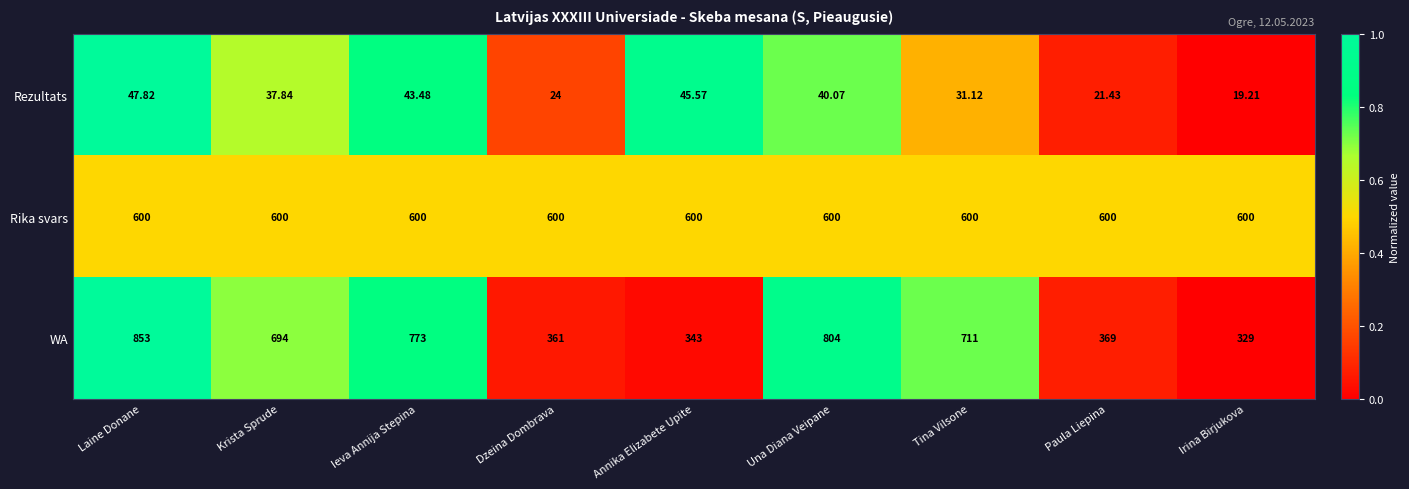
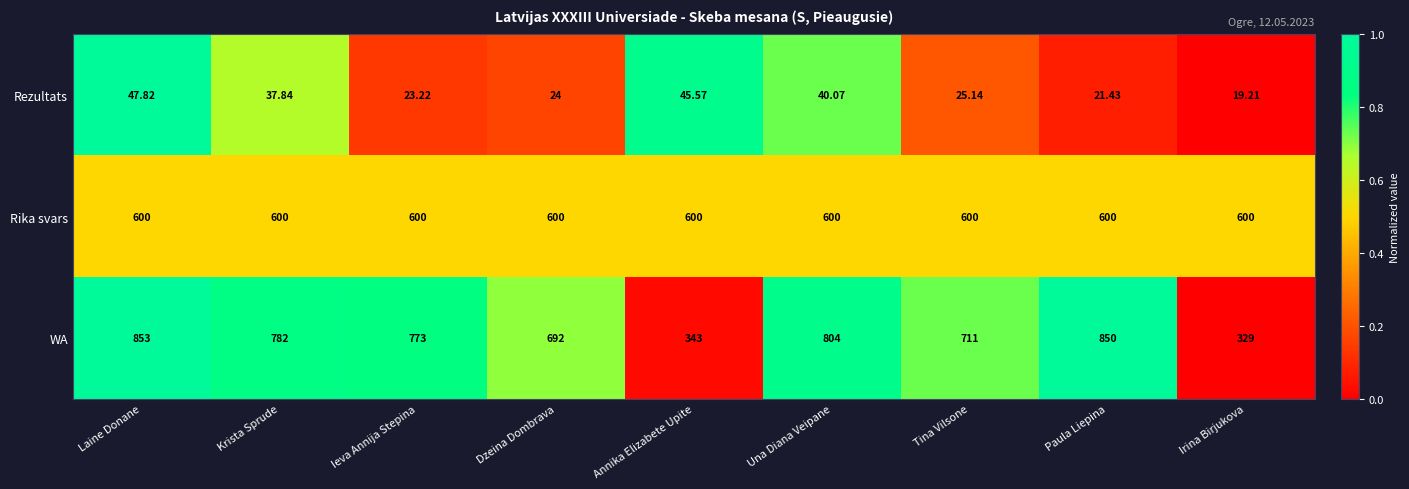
Rezultats, Ieva Annija Stepina: 43.48 -> 23.22
Rezultats, Tina Vilsone: 31.12 -> 25.14
WA, Krista Sprude: 694 -> 782
WA, Dzeina Dombrava: 361 -> 692
WA, Paula Liepina: 369 -> 850
